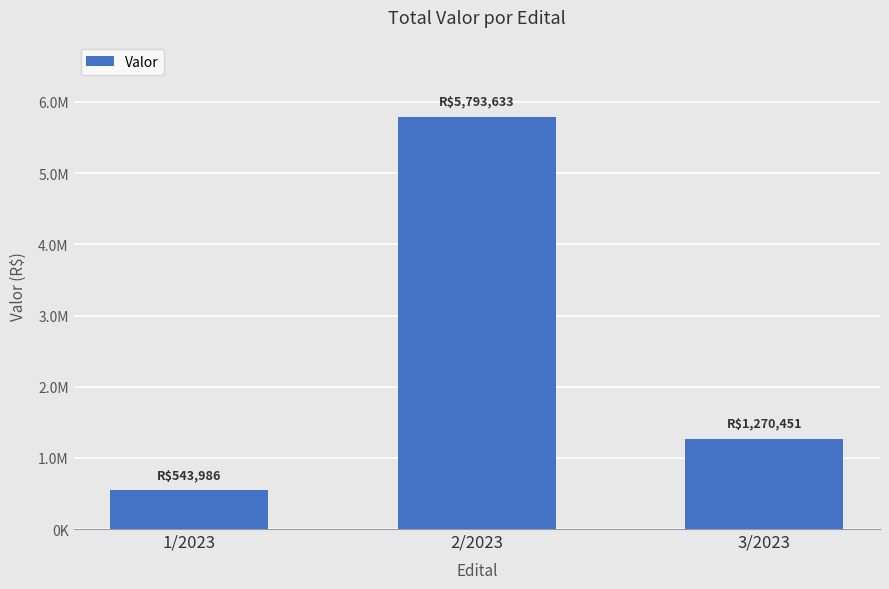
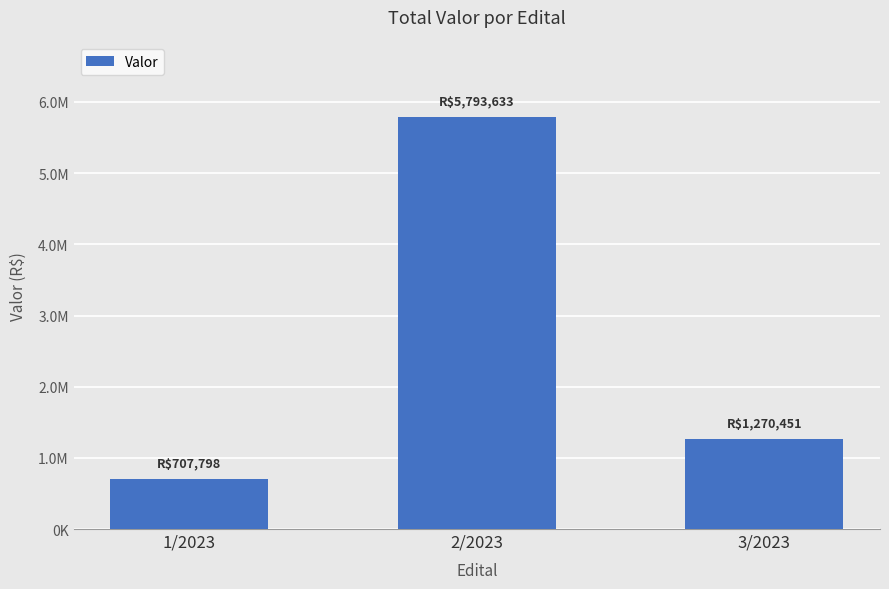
1/2023: $543,986 -> $707,798
